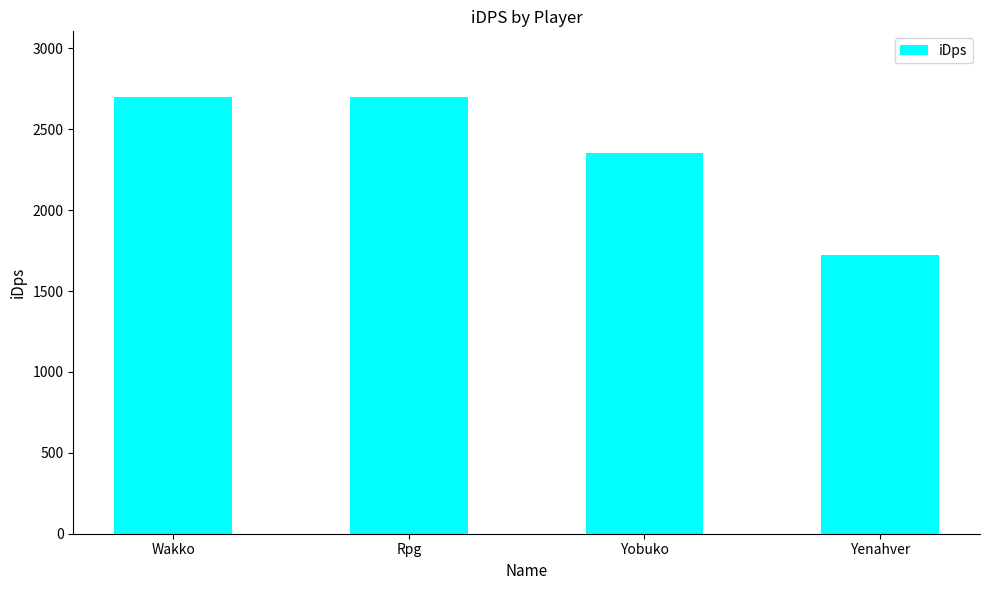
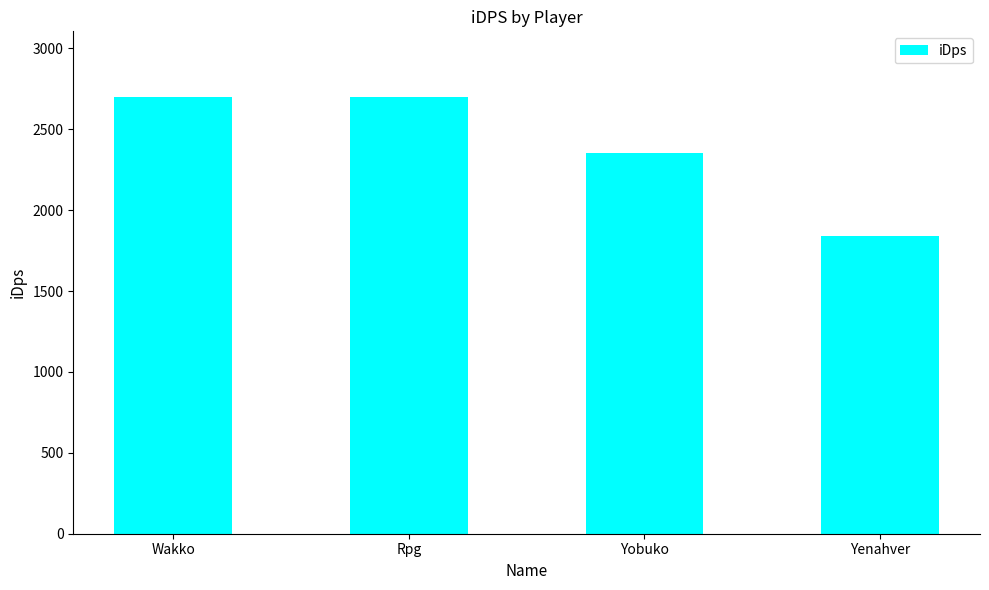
Yenahver: 1720 -> 1840
